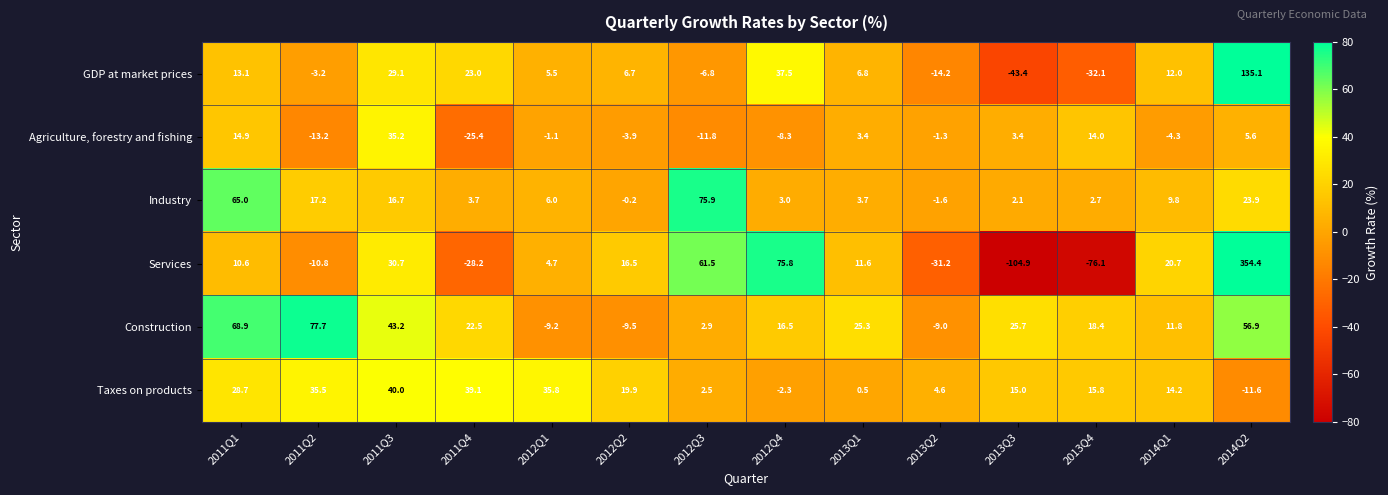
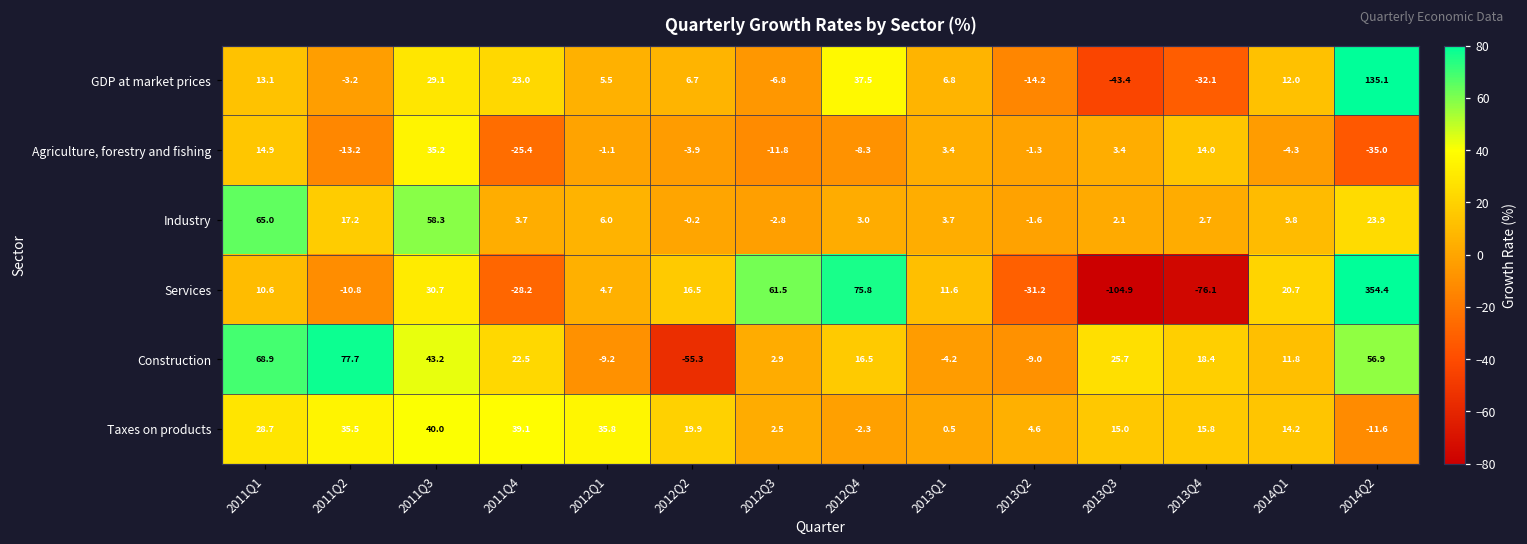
Agriculture, forestry and fishing, 2014Q2: 5.6 -> -35.0
Industry, 2011Q3: 16.7 -> 58.3
Industry, 2012Q3: 75.9 -> -2.8
Construction, 2012Q2: -9.5 -> -55.3
Construction, 2013Q1: 25.3 -> -4.2
